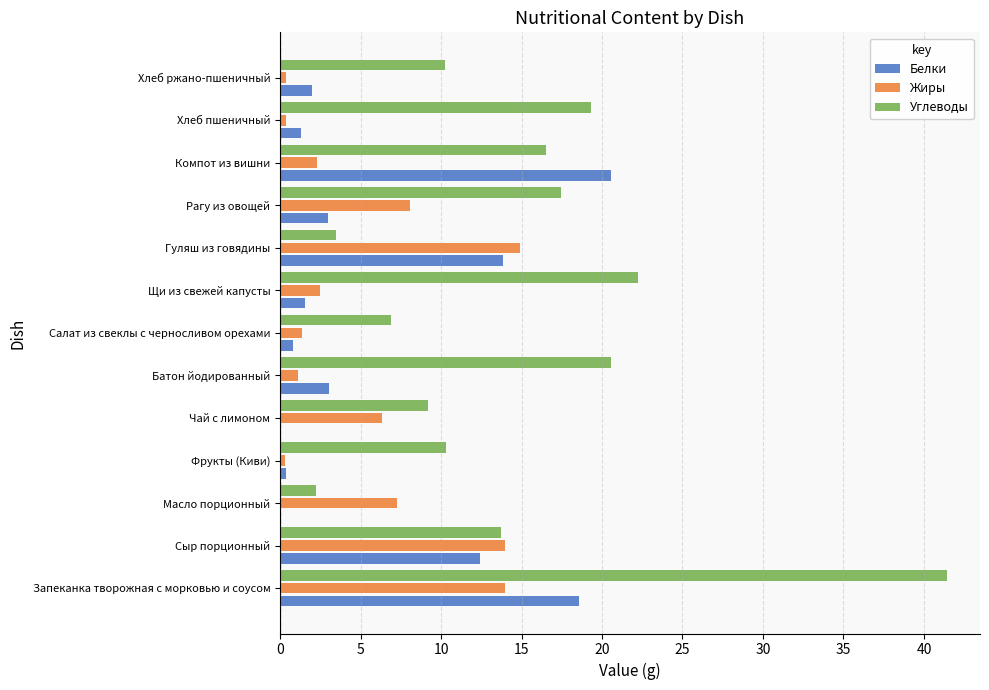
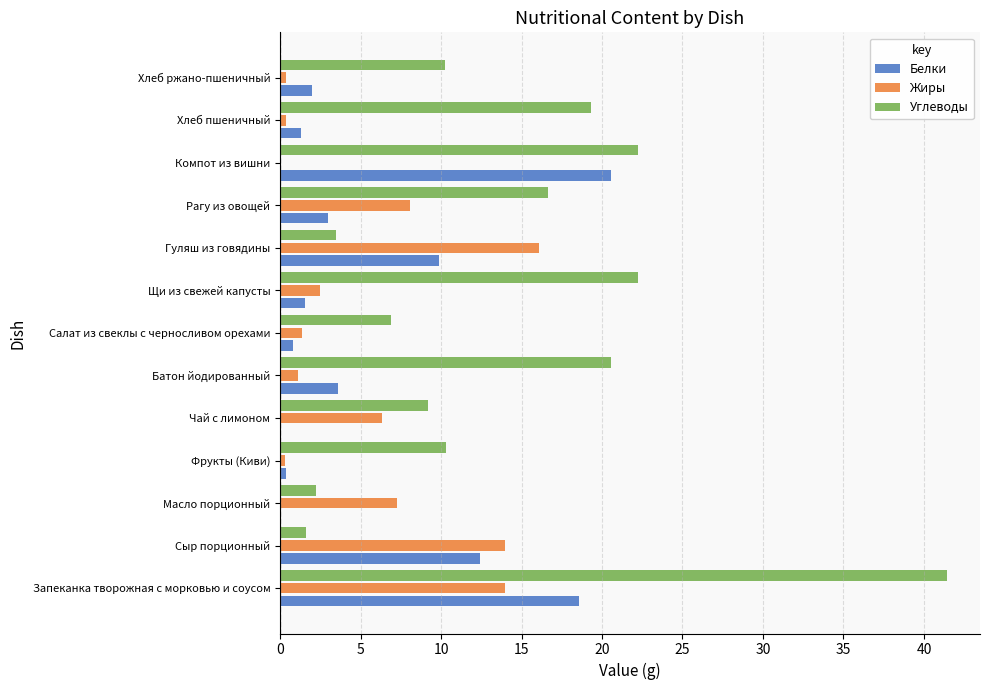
Углеводы, Компот из вишни: 16.6 -> 22.2
Жиры, Компот из вишни: 2.3 -> 0.1
Углеводы, Рагу из овощей: 17.5 -> 16.7
Жиры, Гуляш из говядины: 14.9 -> 16.1
Белки, Гуляш из говядины: 13.9 -> 9.9
Белки, Батон йодированный: 3.0 -> 3.6
Углеводы, Сыр порционный: 13.7 -> 1.6
